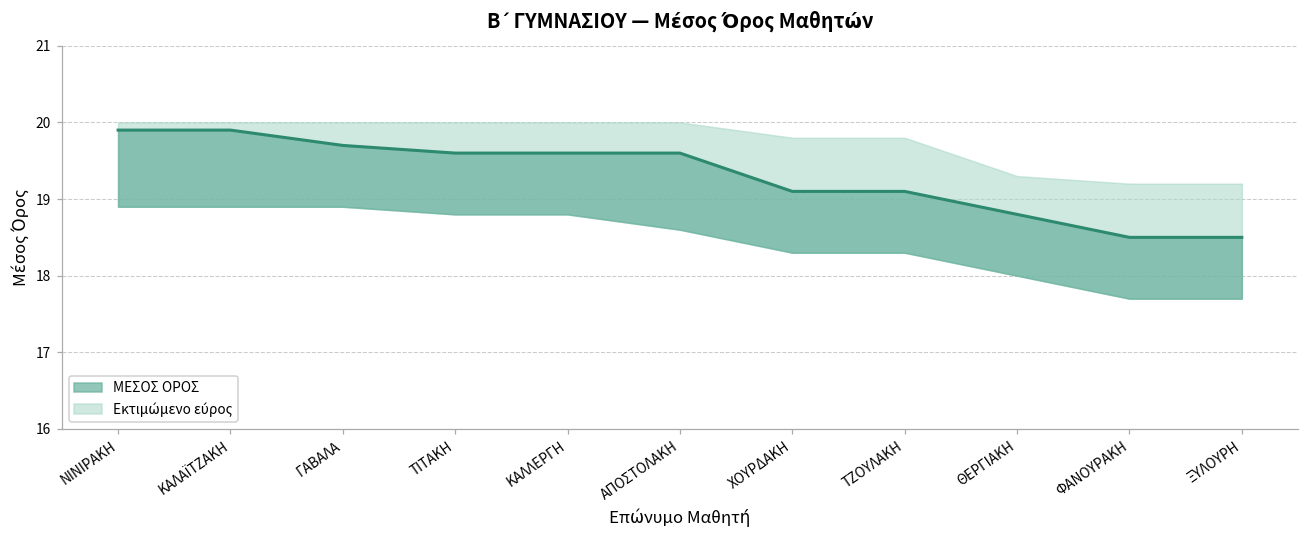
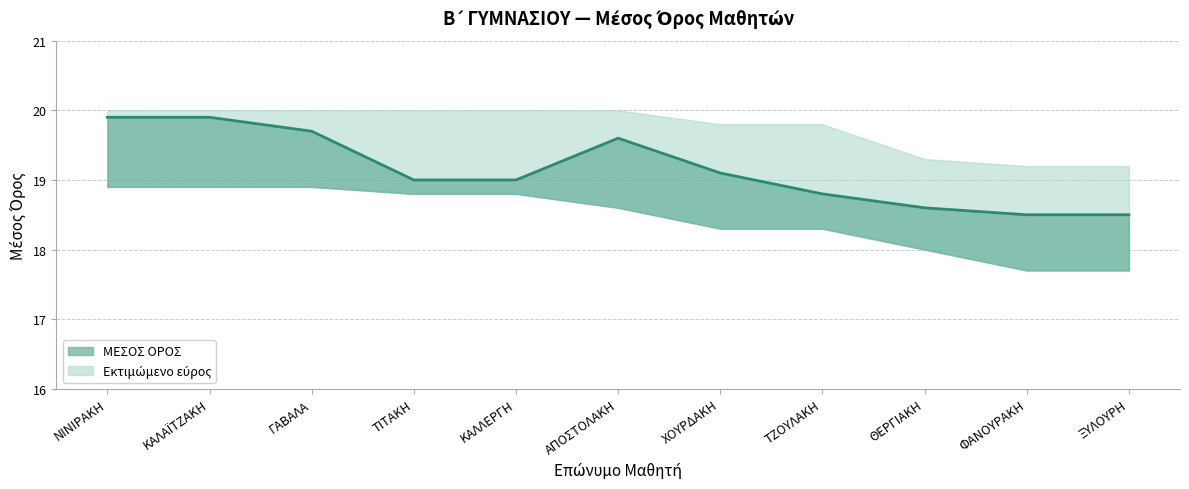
ΜΕΣΟΣ ΟΡΟΣ, ΤΙΤΑΚΗ: 19.6 -> 19.0
ΜΕΣΟΣ ΟΡΟΣ, ΚΑΛΛΕΡΓΗ: 19.6 -> 19.0
ΜΕΣΟΣ ΟΡΟΣ, ΤΖΟΥΛΑΚΗ: 19.1 -> 18.8
ΜΕΣΟΣ ΟΡΟΣ, ΘΕΡΓΙΑΚΗ: 18.8 -> 18.6
